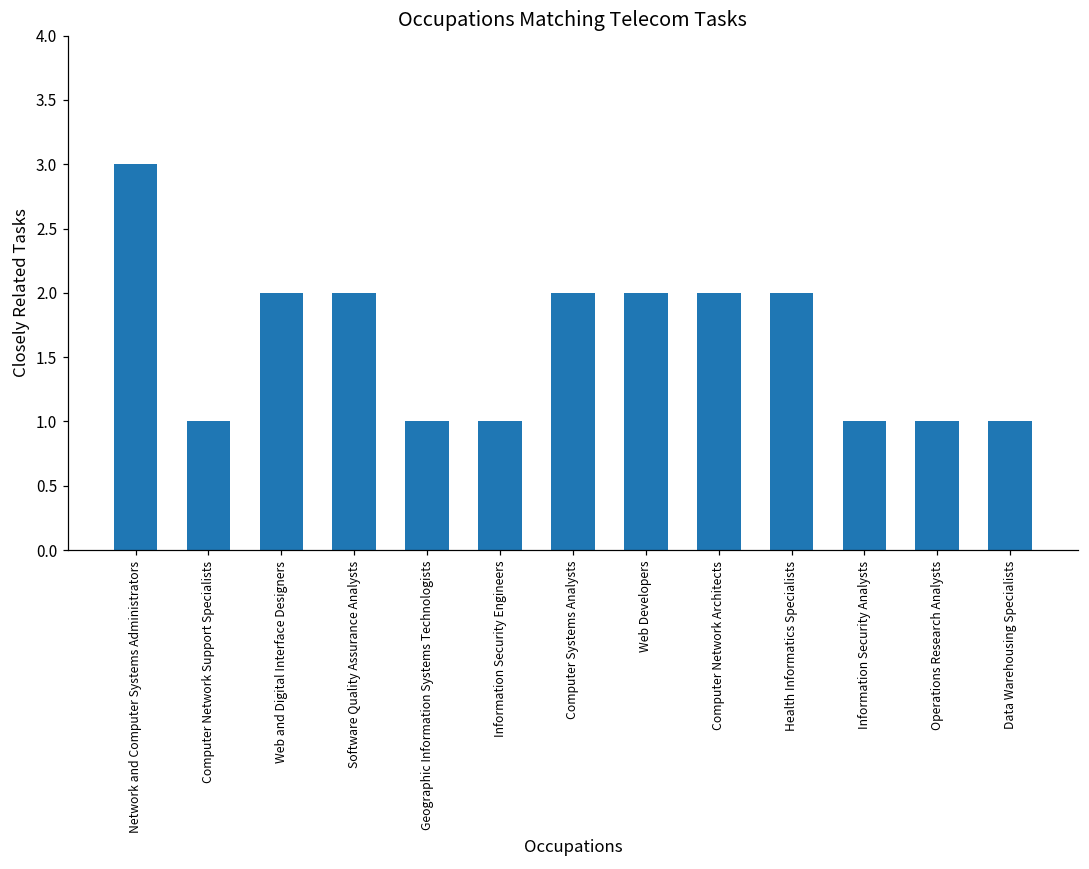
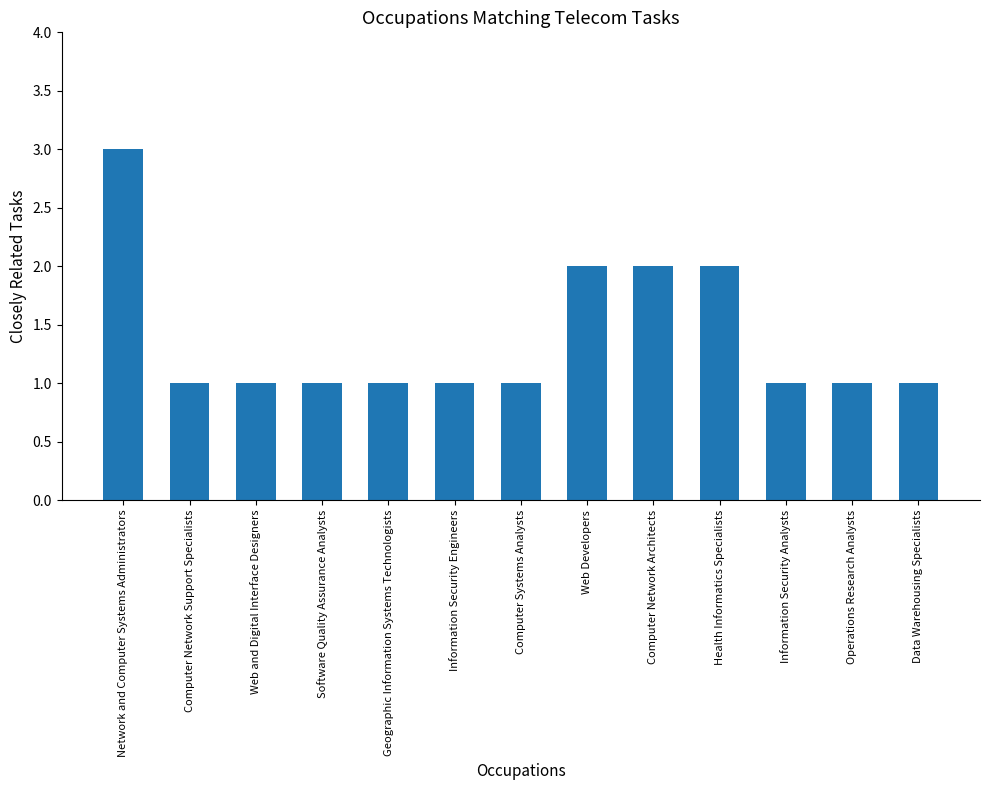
Web and Digital Interface Designers: 2 -> 1
Software Quality Assurance Analysts: 2 -> 1
Computer Systems Analysts: 2 -> 1
